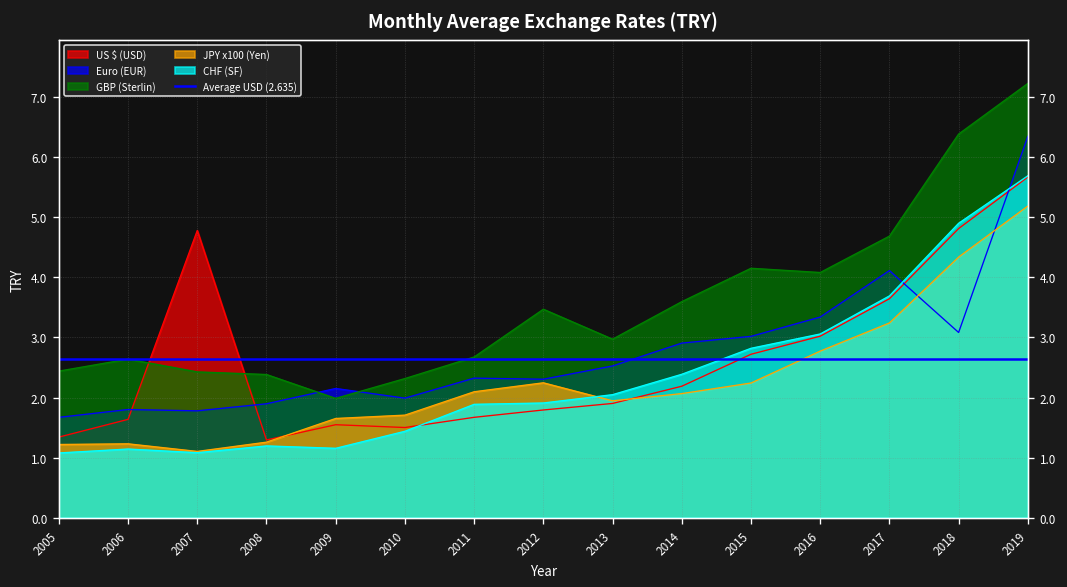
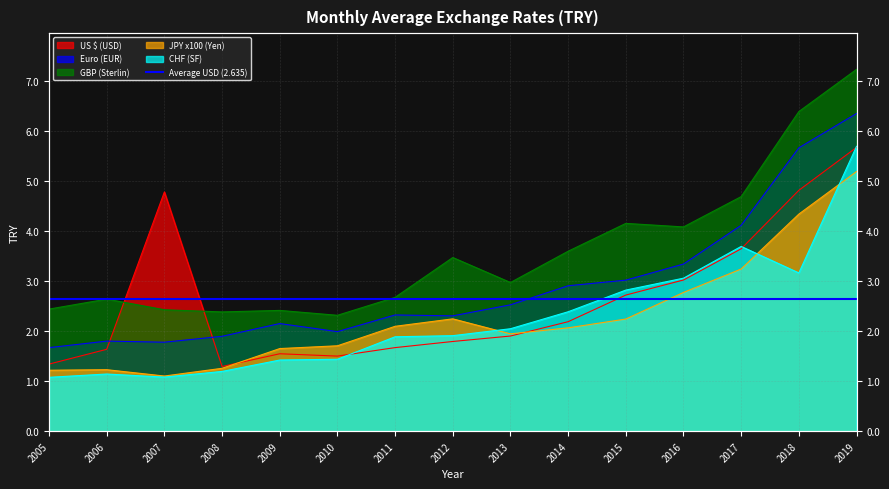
GBP (Sterlin), 2009: 2.0 -> 2.4
CHF (SF), 2009: 1.2 -> 1.4
Euro (EUR), 2018: 3.1 -> 5.7
CHF (SF), 2018: 4.9 -> 3.2
